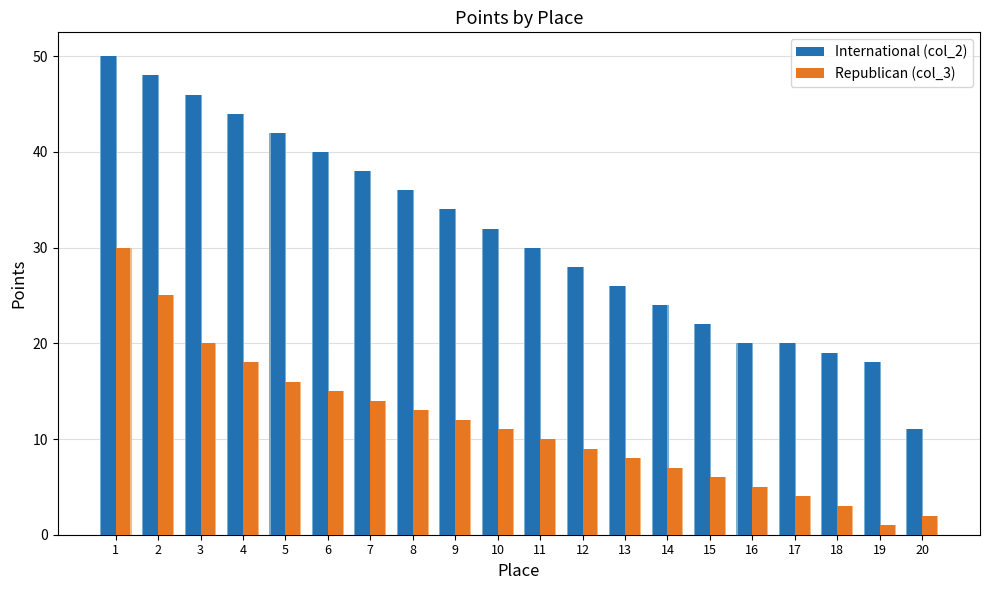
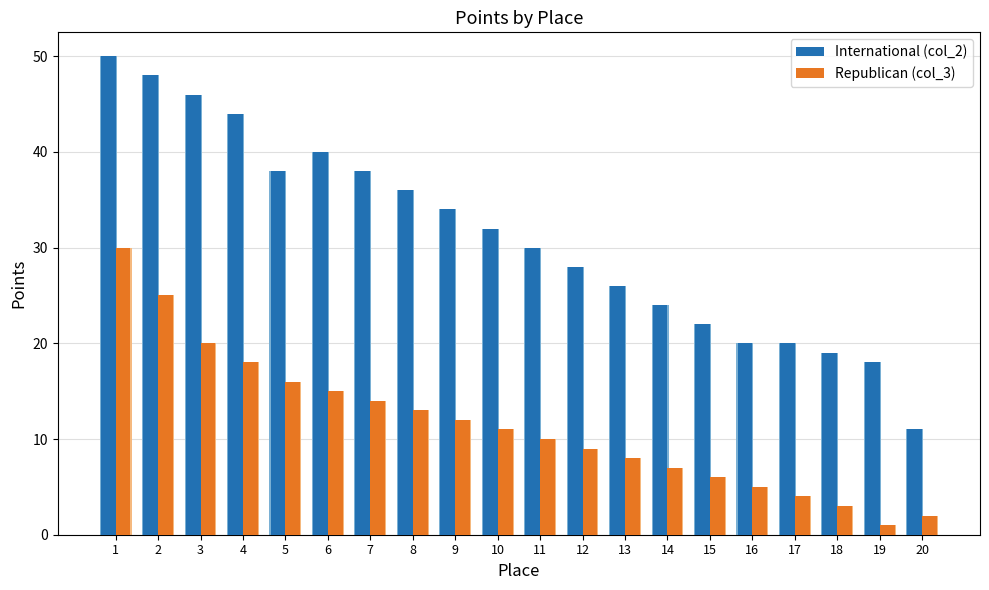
International (col_2), 5: 42 -> 38
